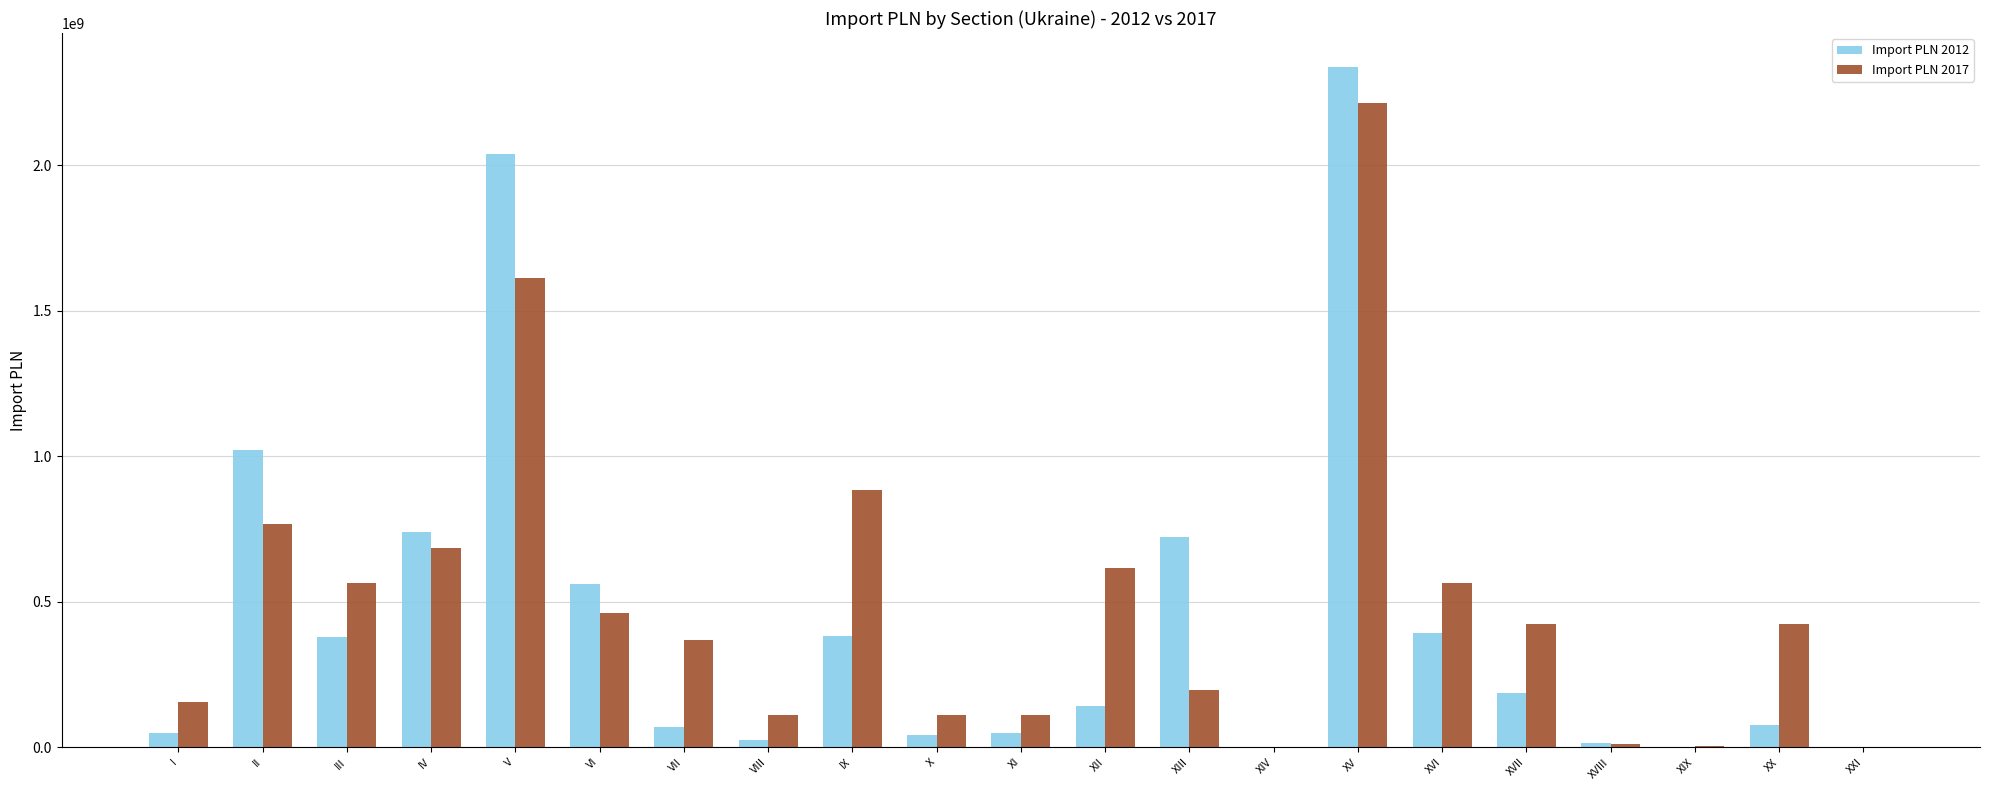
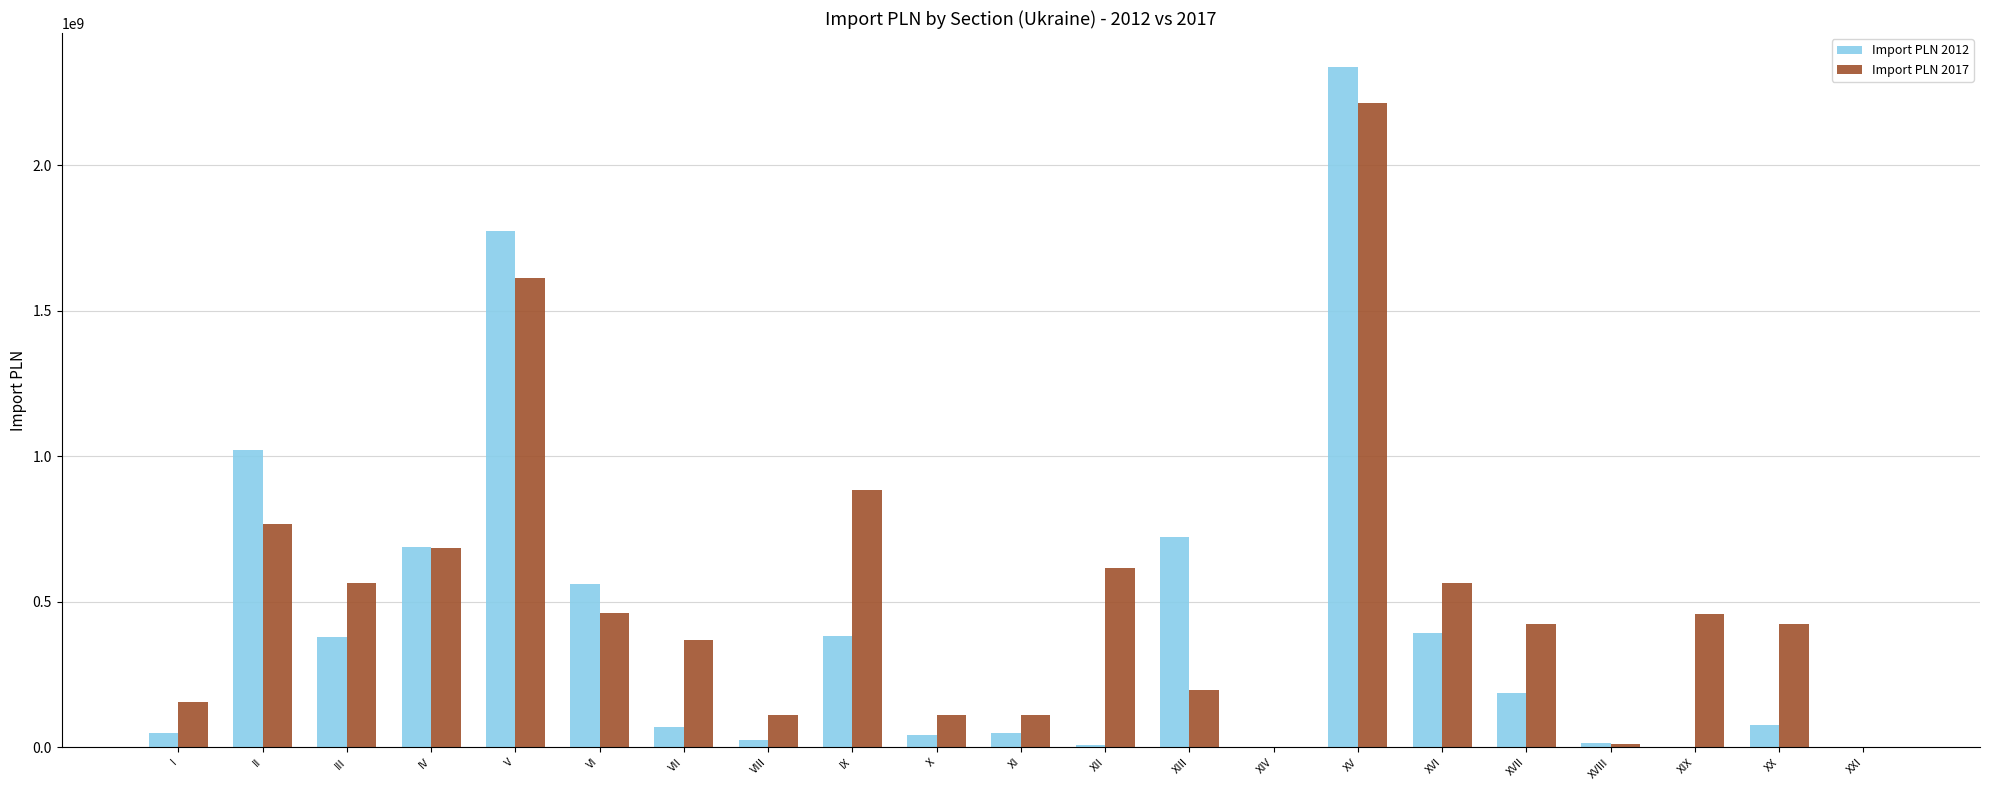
Import PLN 2012, IV: 740000000 -> 690000000
Import PLN 2012, V: 2040000000 -> 1770000000
Import PLN 2012, XII: 140000000 -> 10000000
Import PLN 2017, XIX: 10000000 -> 460000000
